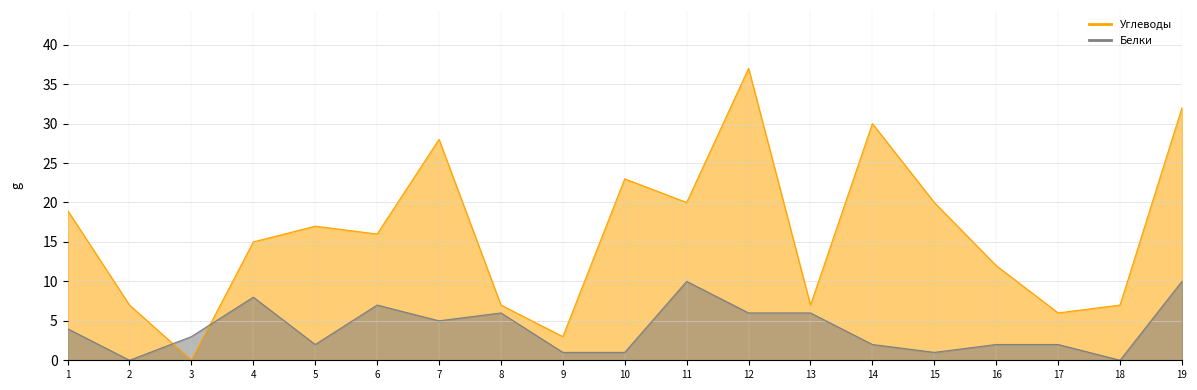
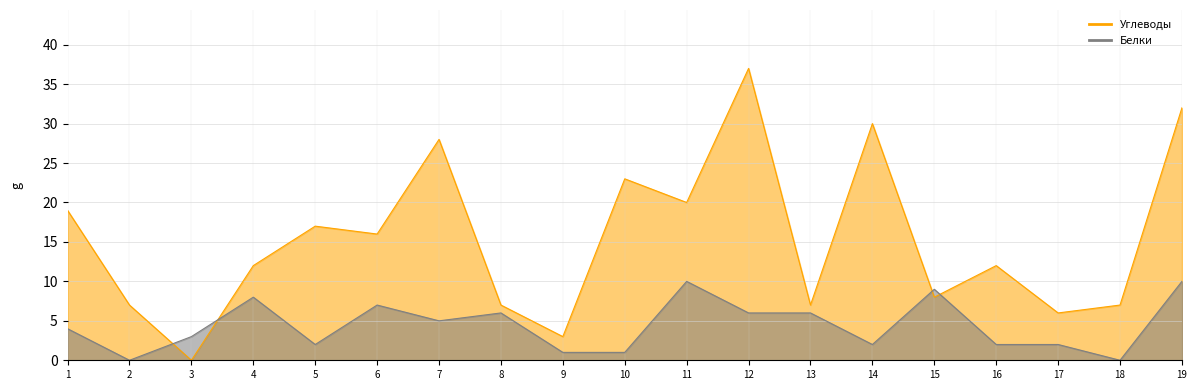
Углеводы, 4: 15 -> 12
Углеводы, 15: 20 -> 8
Белки, 15: 1 -> 9
